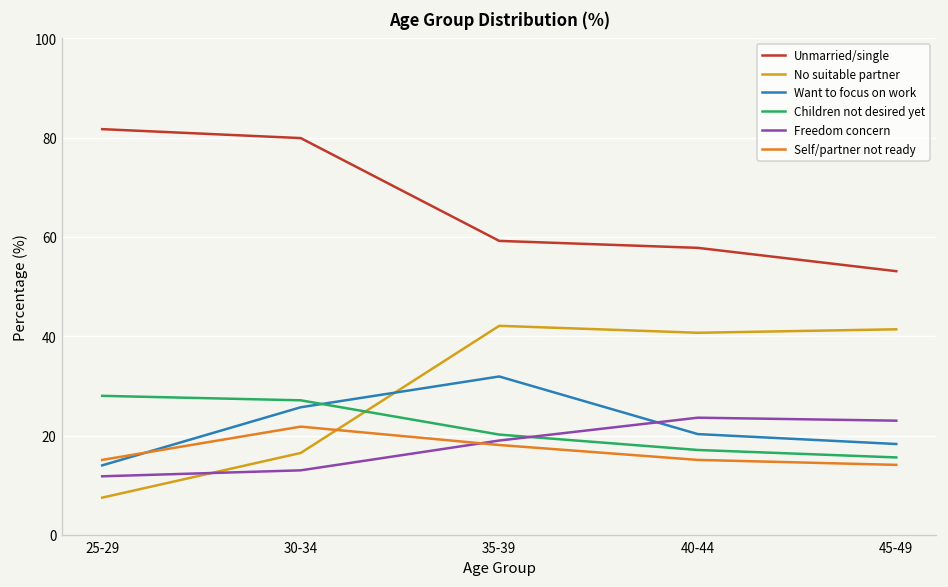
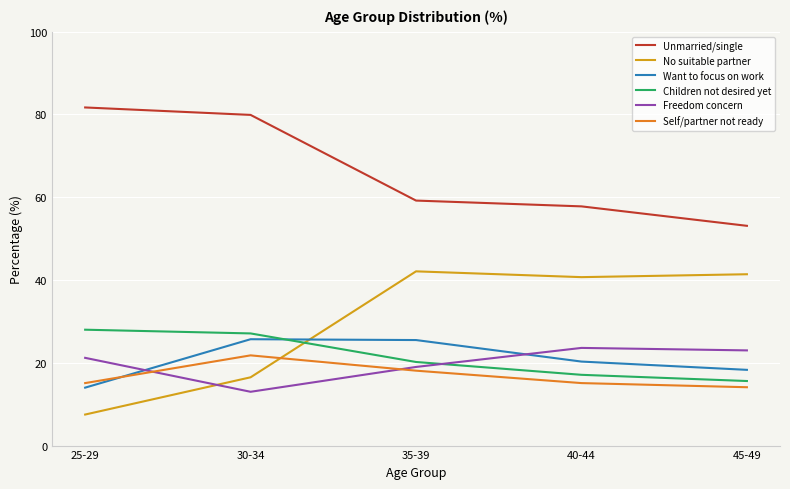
Freedom concern, 25-29: 12 -> 21
Want to focus on work, 35-39: 32 -> 26
